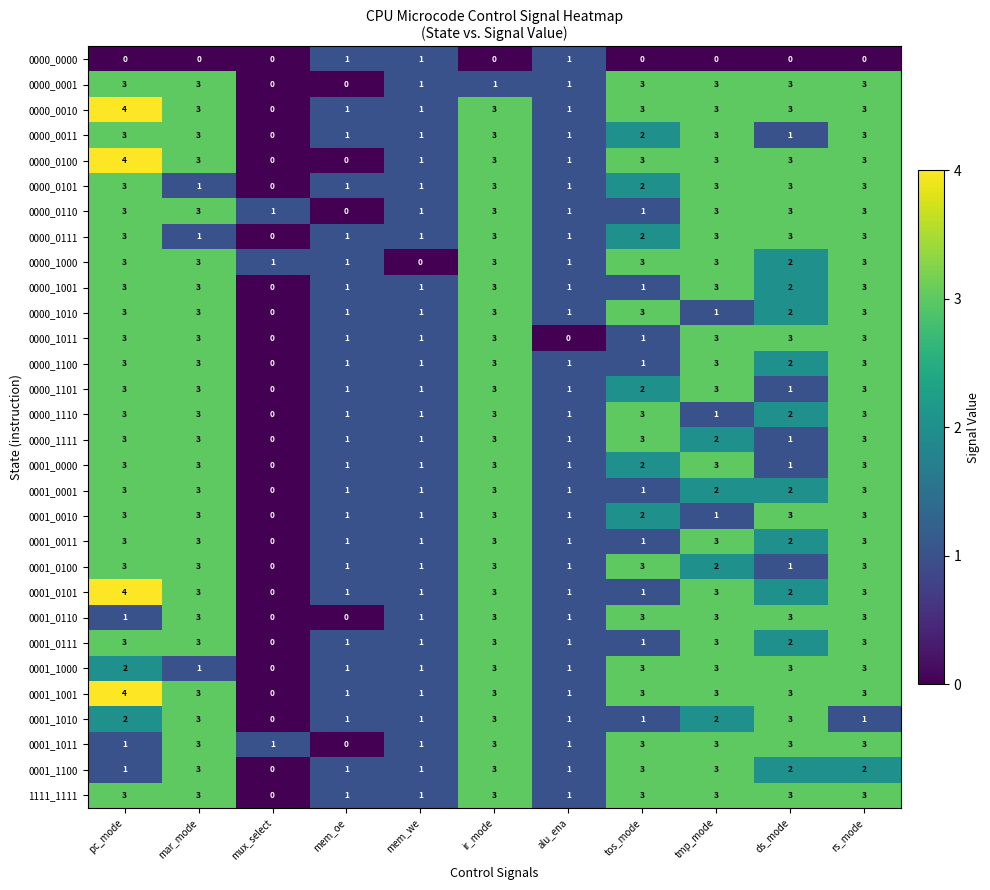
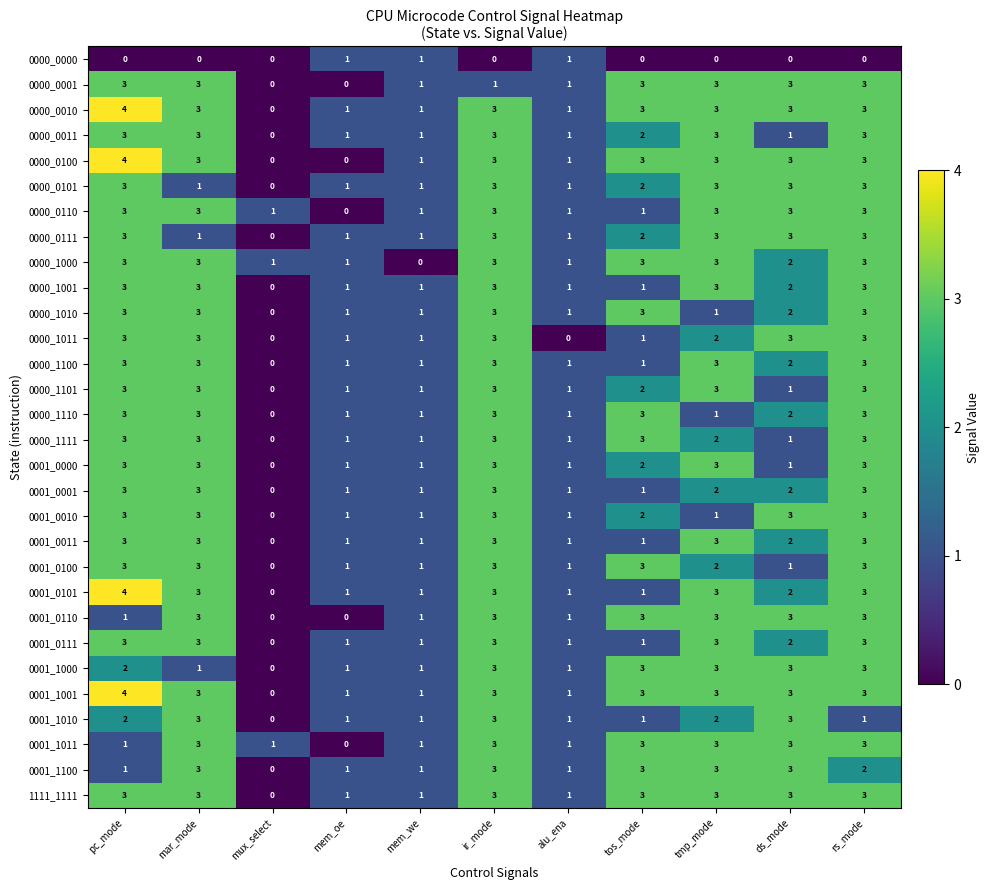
0000_1011, tmp_mode: 3 -> 2
0001_1100, ds_mode: 2 -> 3
